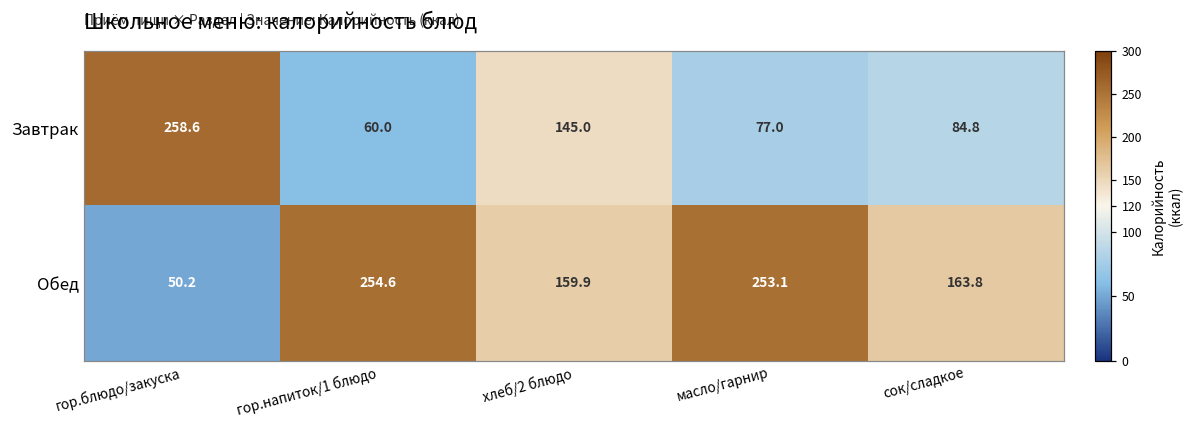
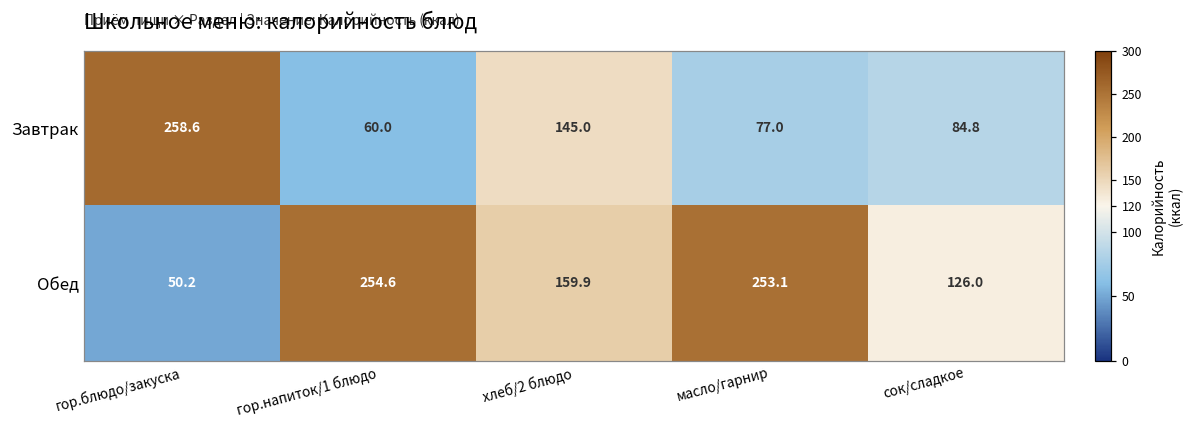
Обед, сок/сладкое: 163.8 -> 126.0
